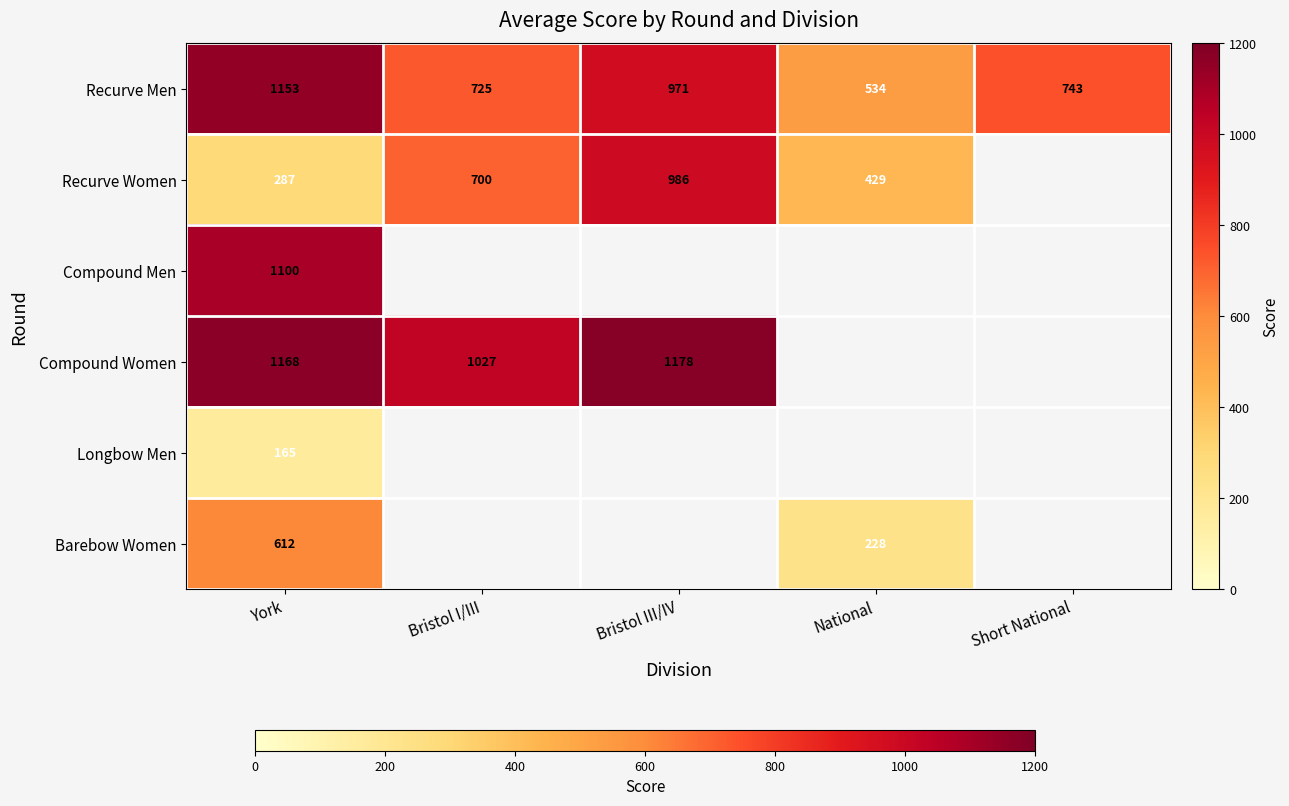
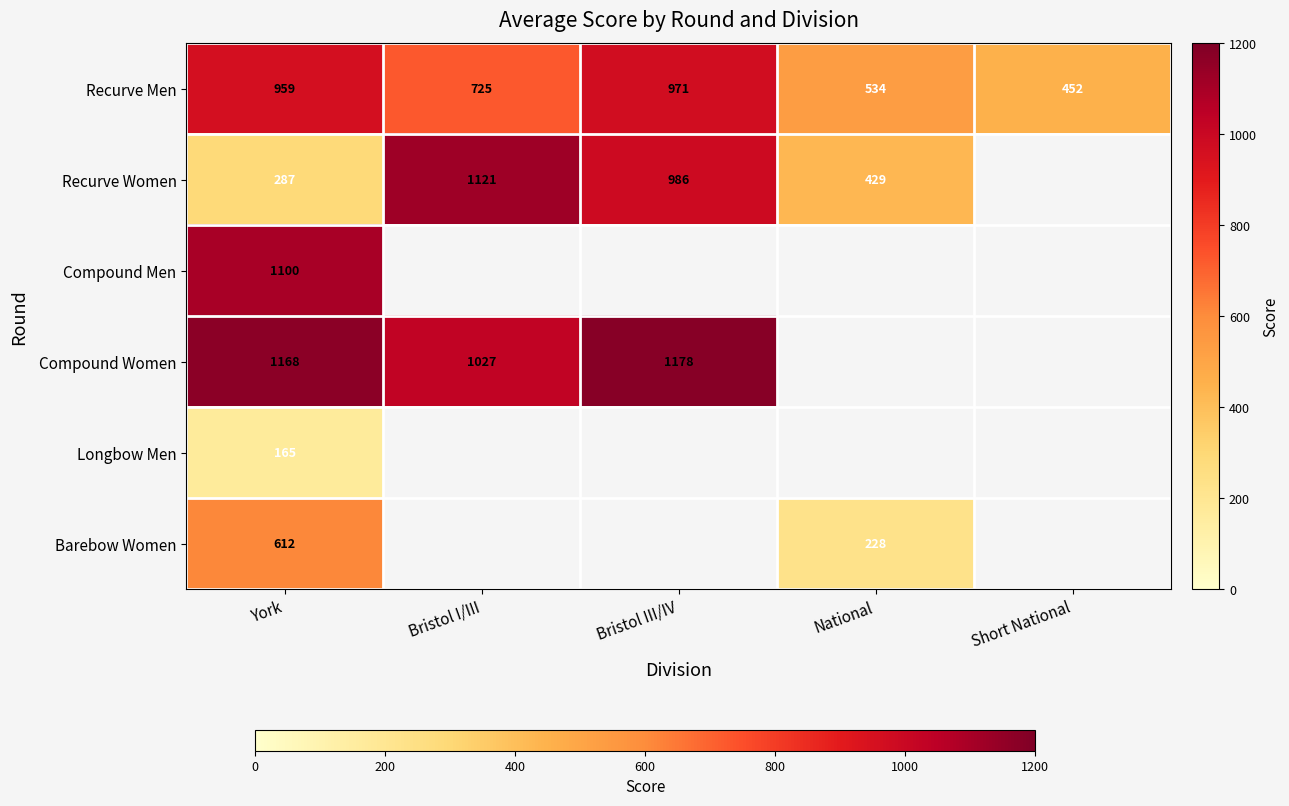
Recurve Men, York: 1153 -> 959
Recurve Men, Short National: 743 -> 452
Recurve Women, Bristol I/III: 700 -> 1121
